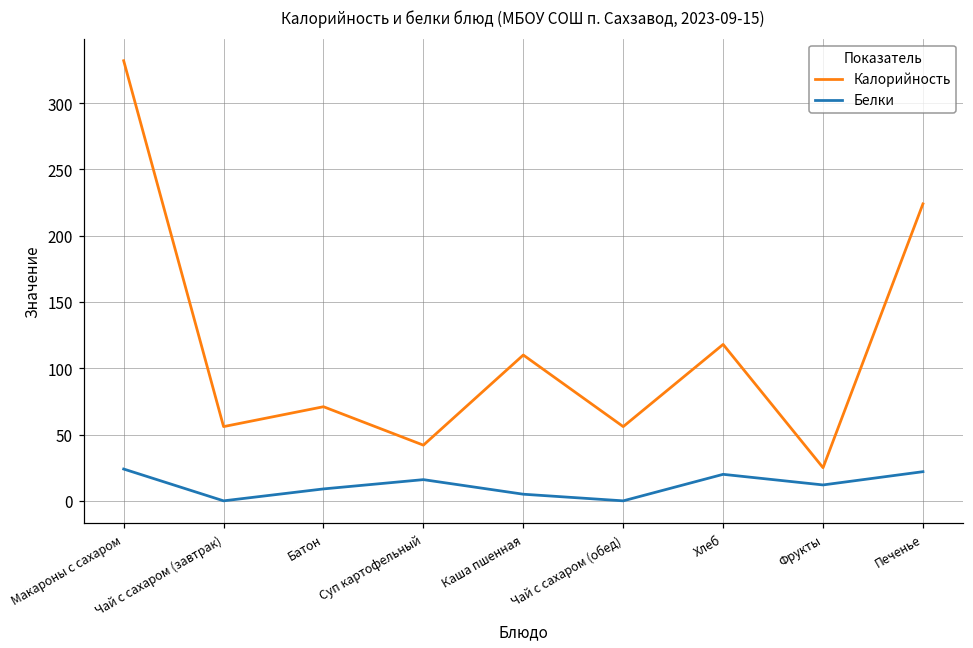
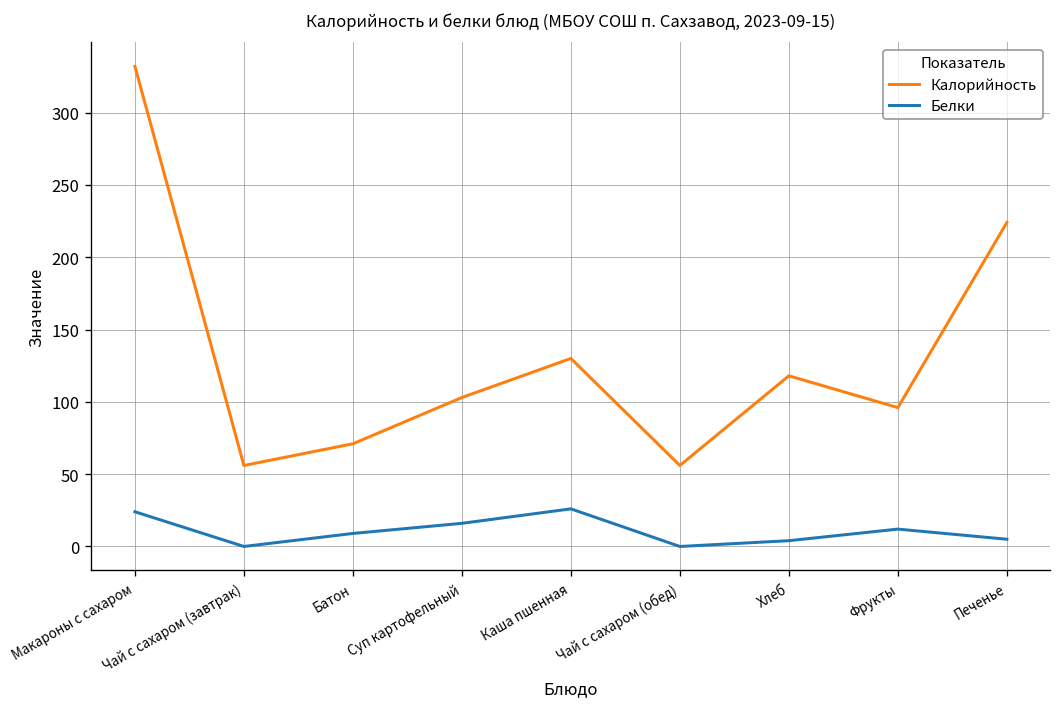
Калорийность, Суп картофельный: 42 -> 103
Калорийность, Каша пшенная: 110 -> 130
Белки, Каша пшенная: 5 -> 26
Белки, Хлеб: 20 -> 4
Калорийность, Фрукты: 25 -> 96
Белки, Печенье: 22 -> 5
